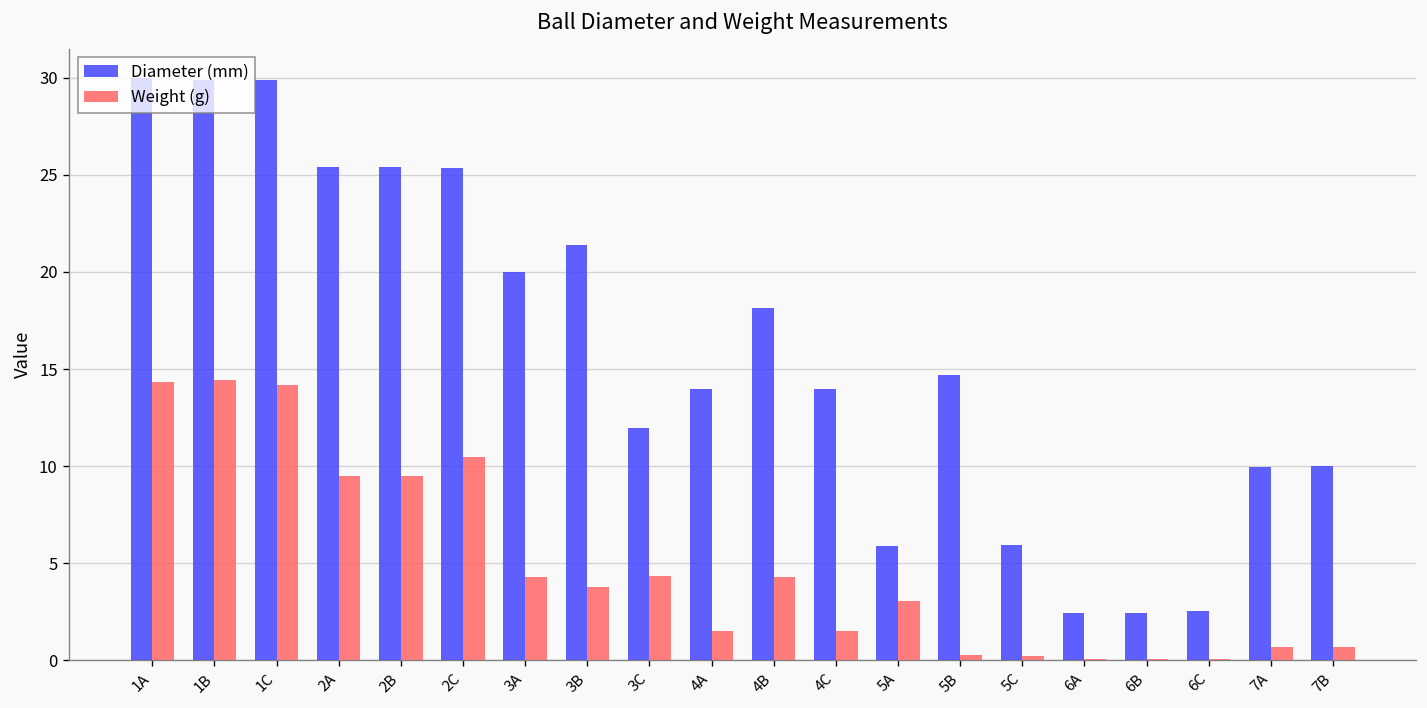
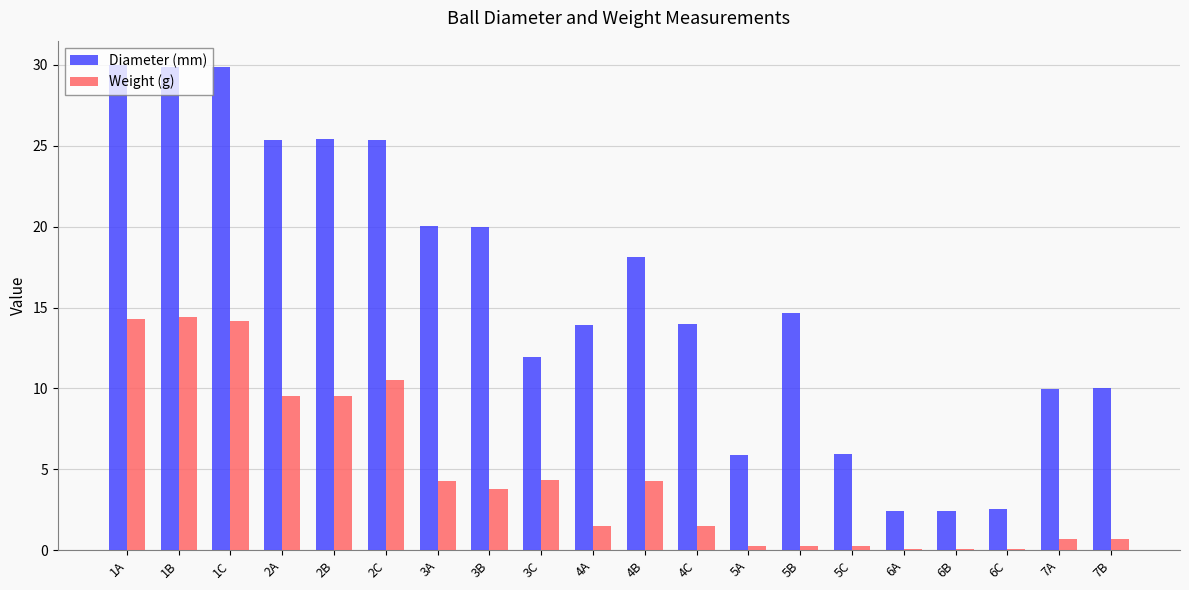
Diameter (mm), 3B: 21.4 -> 20.0
Weight (g), 5A: 3.1 -> 0.3
